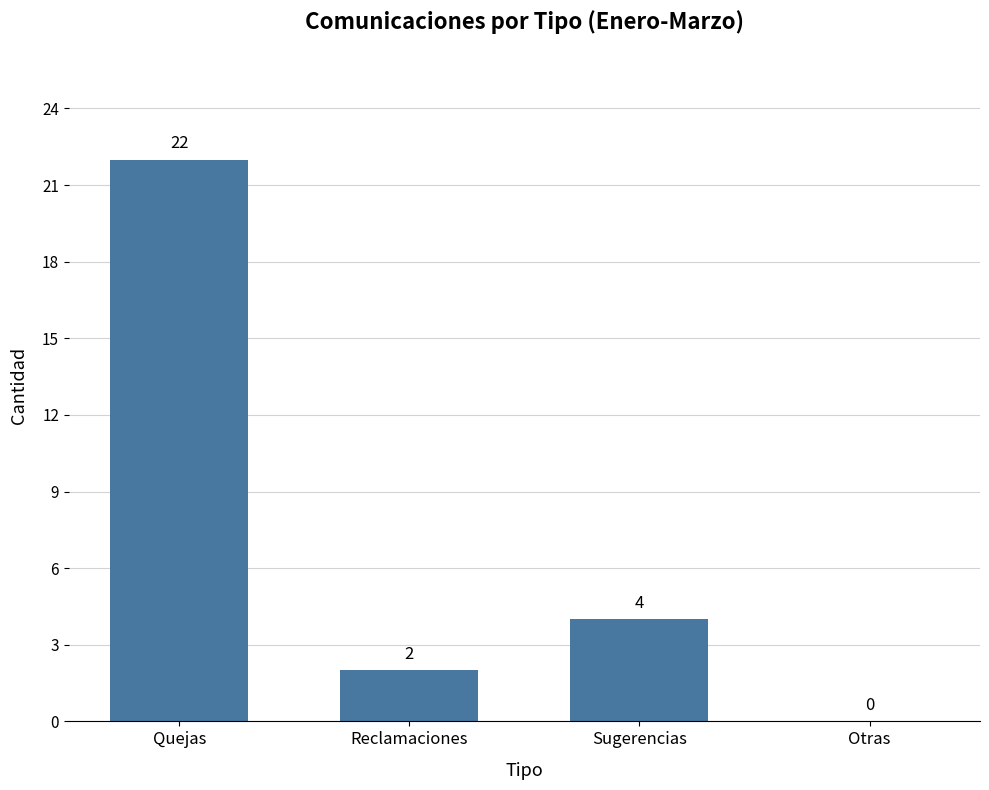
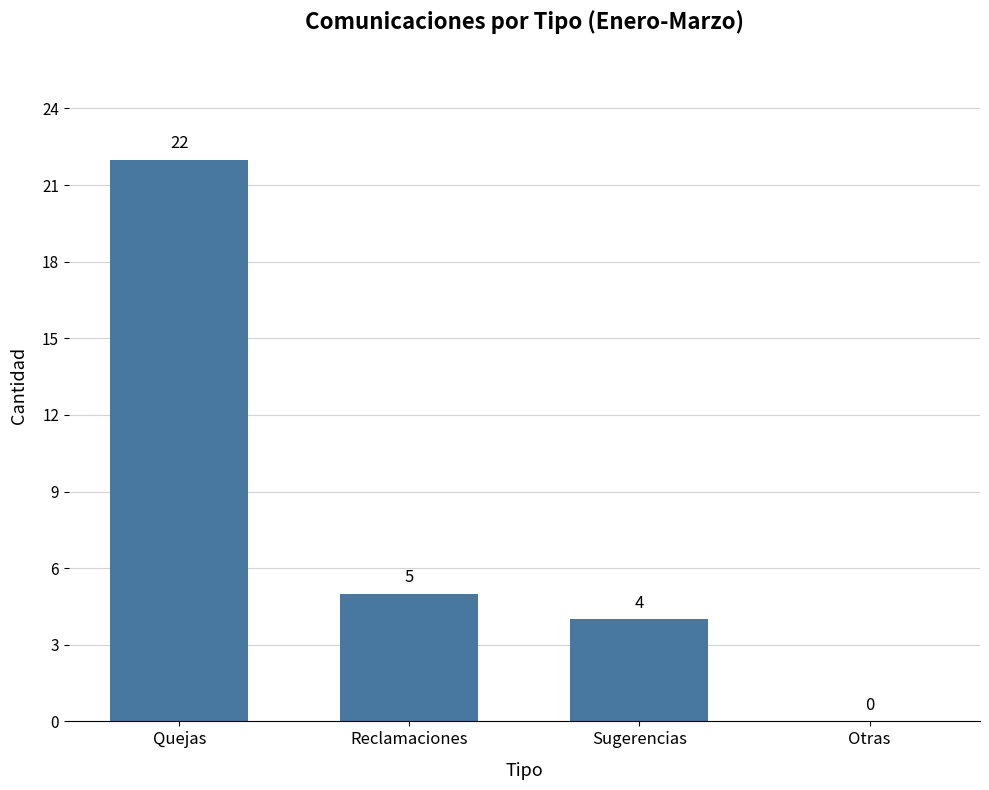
Reclamaciones: 2 -> 5
